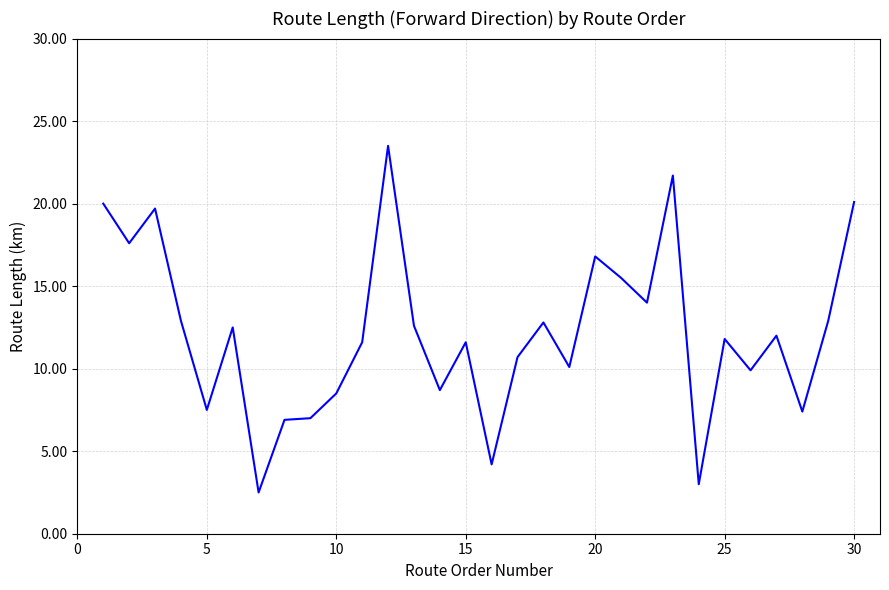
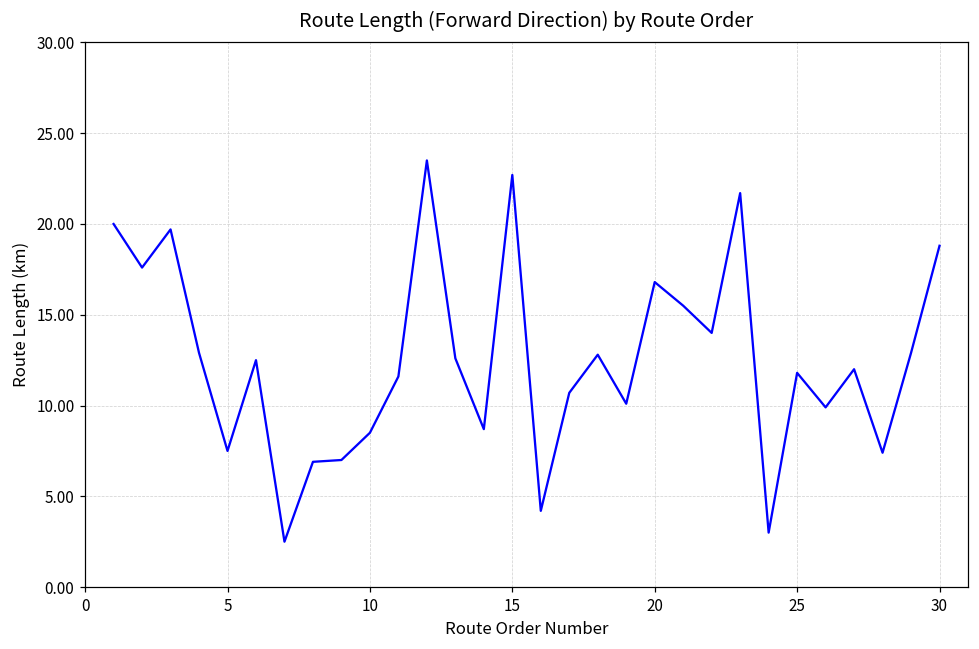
15: 11.6 -> 22.7
30: 20.1 -> 18.8
